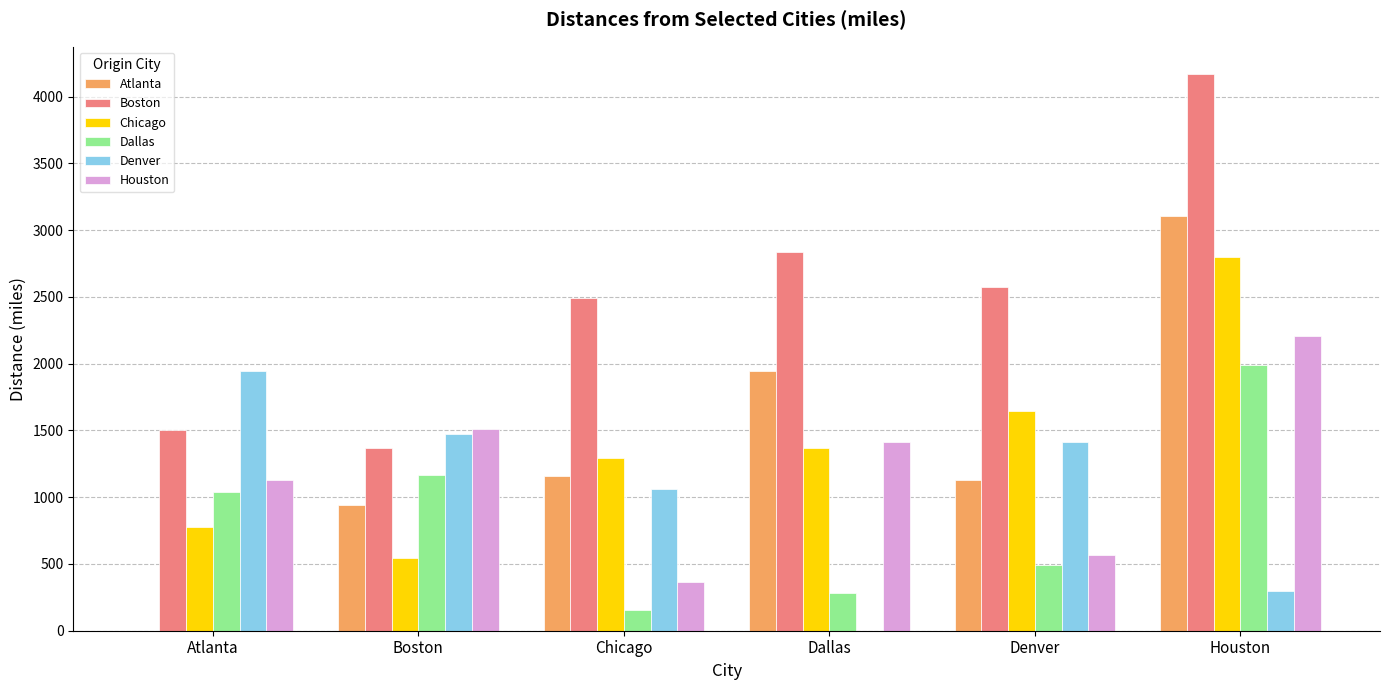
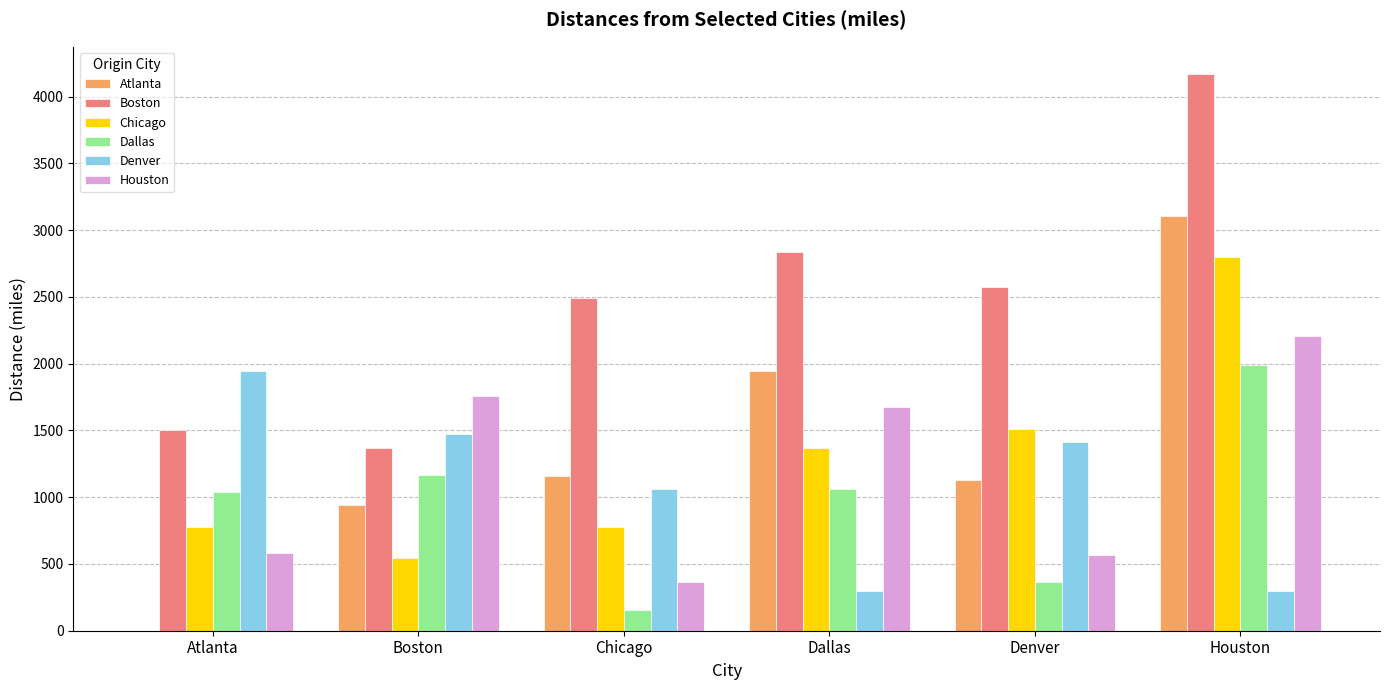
Houston, Atlanta: 1130 -> 580
Houston, Boston: 1510 -> 1760
Chicago, Chicago: 1290 -> 780
Dallas, Dallas: 280 -> 1060
Denver, Dallas: 0 -> 300
Houston, Dallas: 1410 -> 1680
Chicago, Denver: 1650 -> 1510
Dallas, Denver: 500 -> 360
